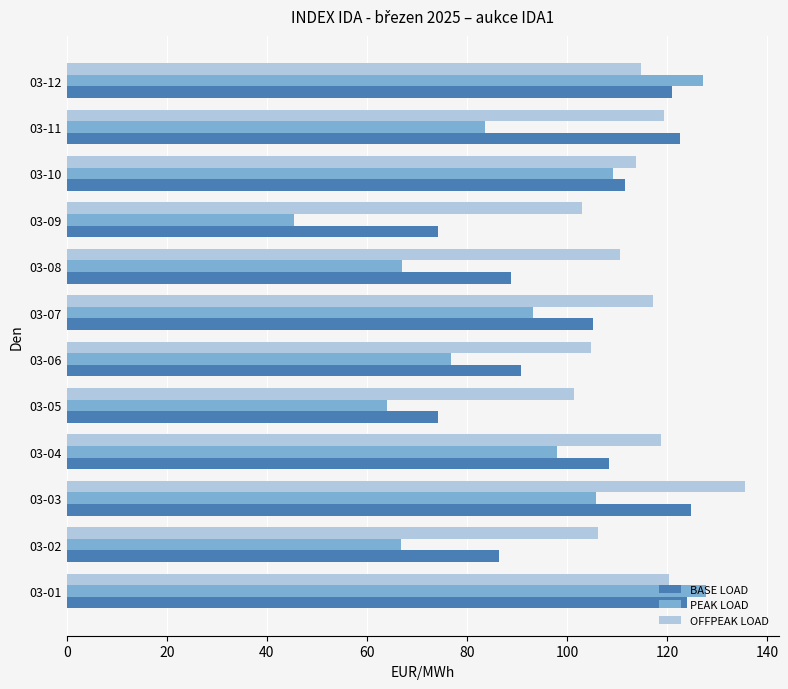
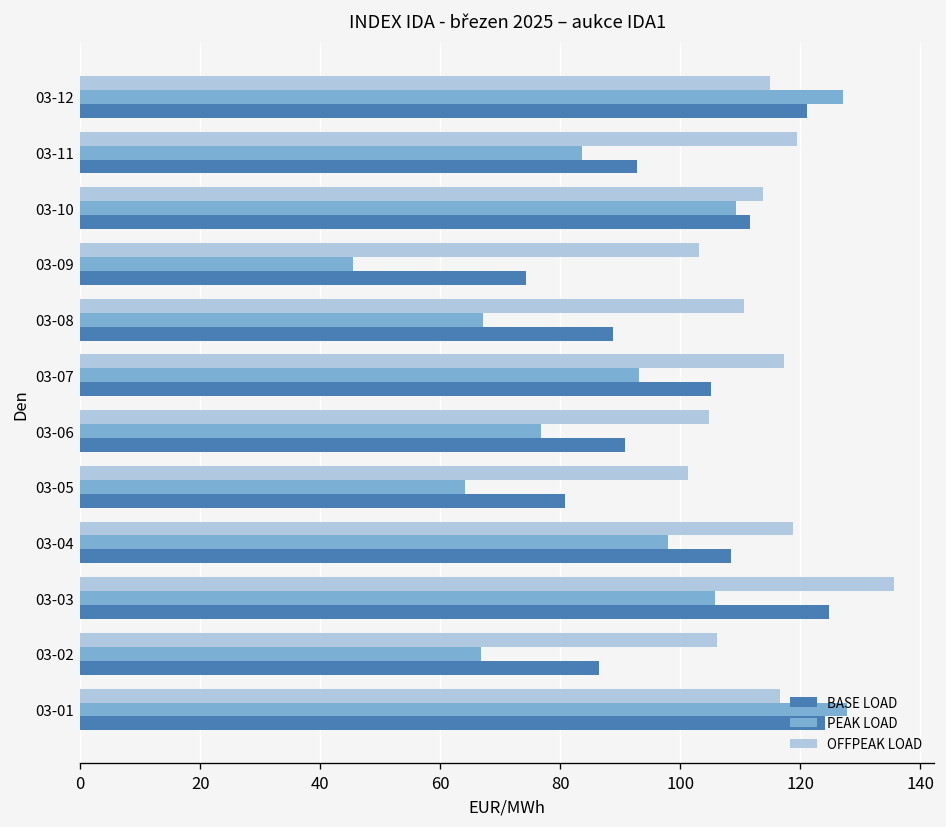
BASE LOAD, 03-11: 123 -> 93
BASE LOAD, 03-05: 74 -> 81
OFFPEAK LOAD, 03-01: 120 -> 117
